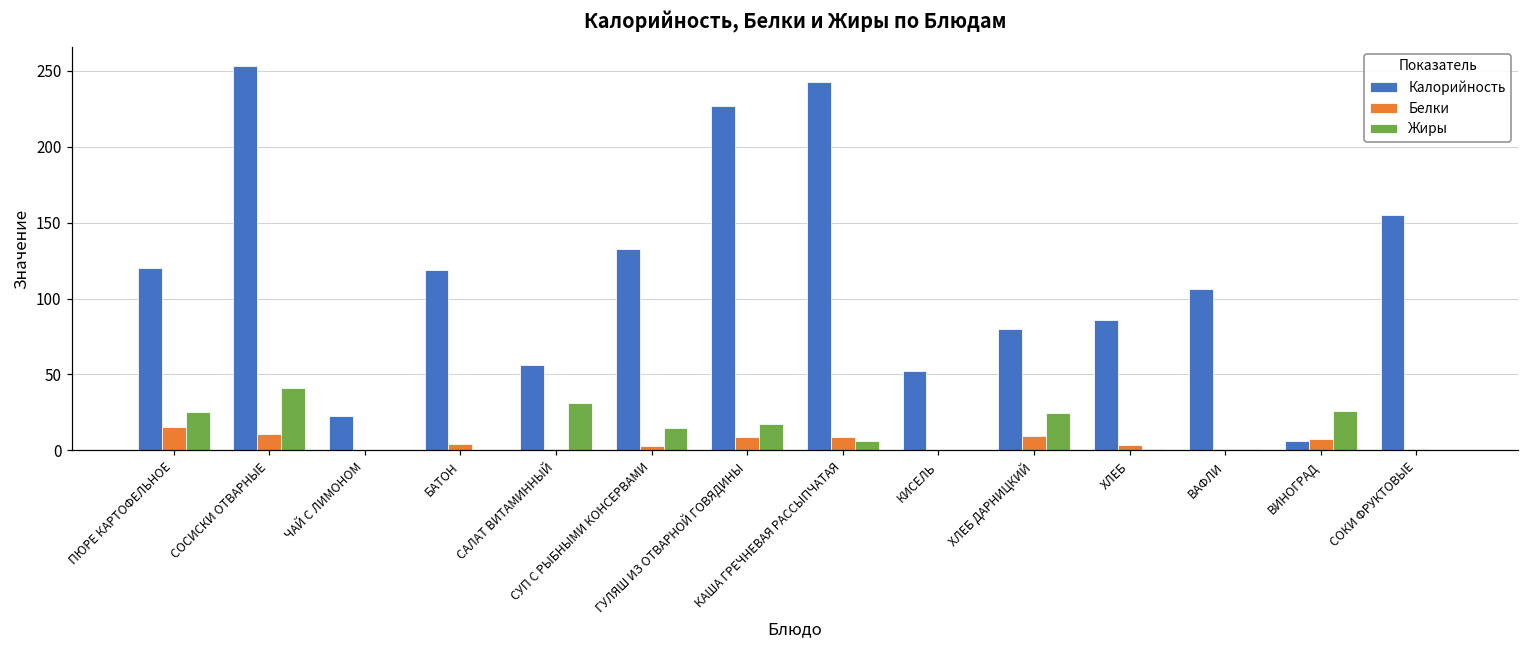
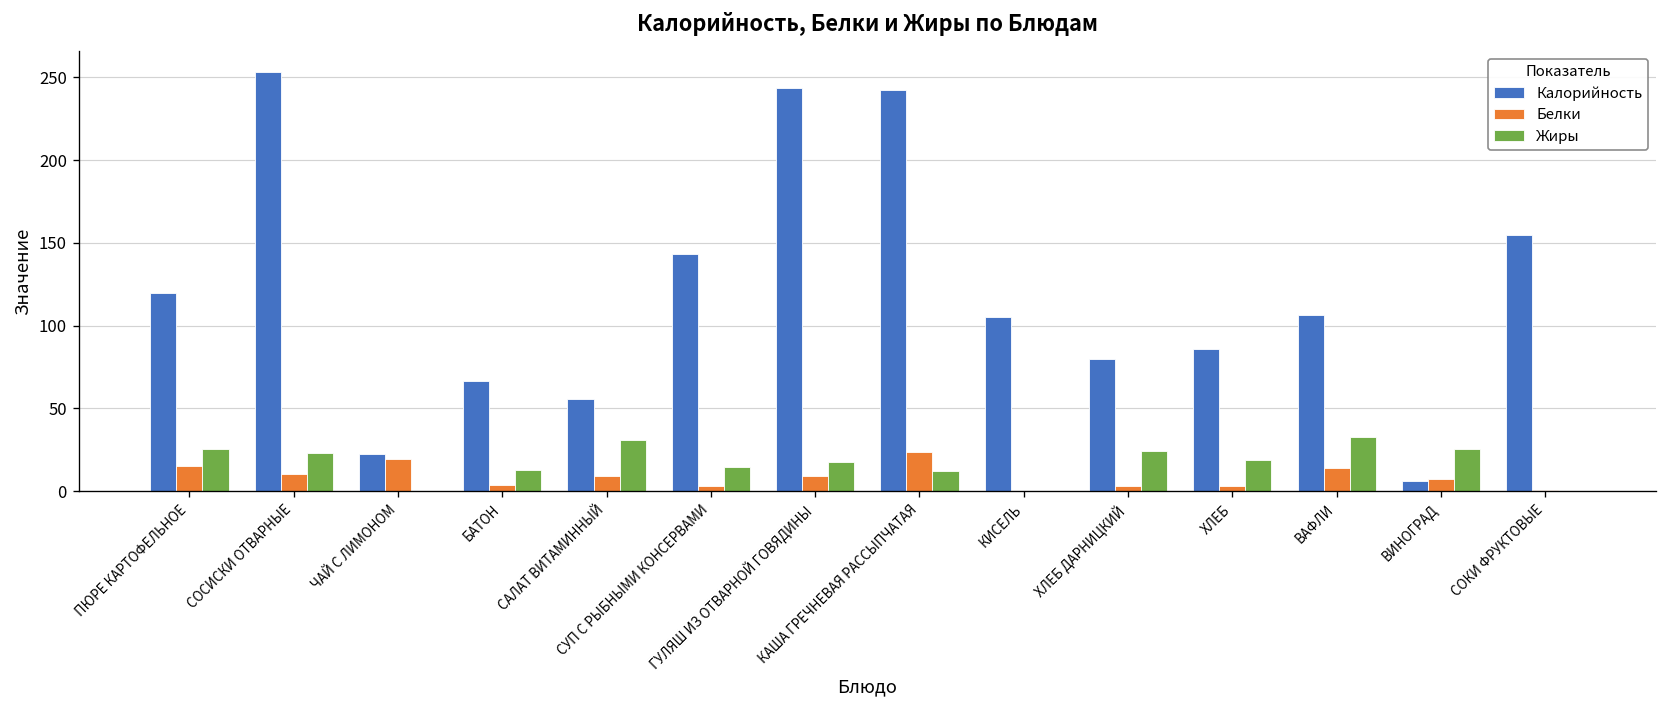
Жиры, СОСИСКИ ОТВАРНЫЕ: 41 -> 23
Белки, ЧАЙ С ЛИМОНОМ: 0 -> 19
Калорийность, БАТОН: 119 -> 66
Жиры, БАТОН: 1 -> 13
Белки, САЛАТ ВИТАМИННЫЙ: 1 -> 10
Калорийность, СУП С РЫБНЫМИ КОНСЕРВАМИ: 133 -> 144
Калорийность, ГУЛЯШ ИЗ ОТВАРНОЙ ГОВЯДИНЫ: 227 -> 244
Белки, КАША ГРЕЧНЕВАЯ РАССЫПЧАТАЯ: 8 -> 24
Жиры, КАША ГРЕЧНЕВАЯ РАССЫПЧАТАЯ: 6 -> 12
Калорийность, КИСЕЛЬ: 53 -> 105
Белки, ХЛЕБ ДАРНИЦКИЙ: 10 -> 3
Жиры, ХЛЕБ: 1 -> 19
Белки, ВАФЛИ: 1 -> 14
Жиры, ВАФЛИ: 1 -> 33
